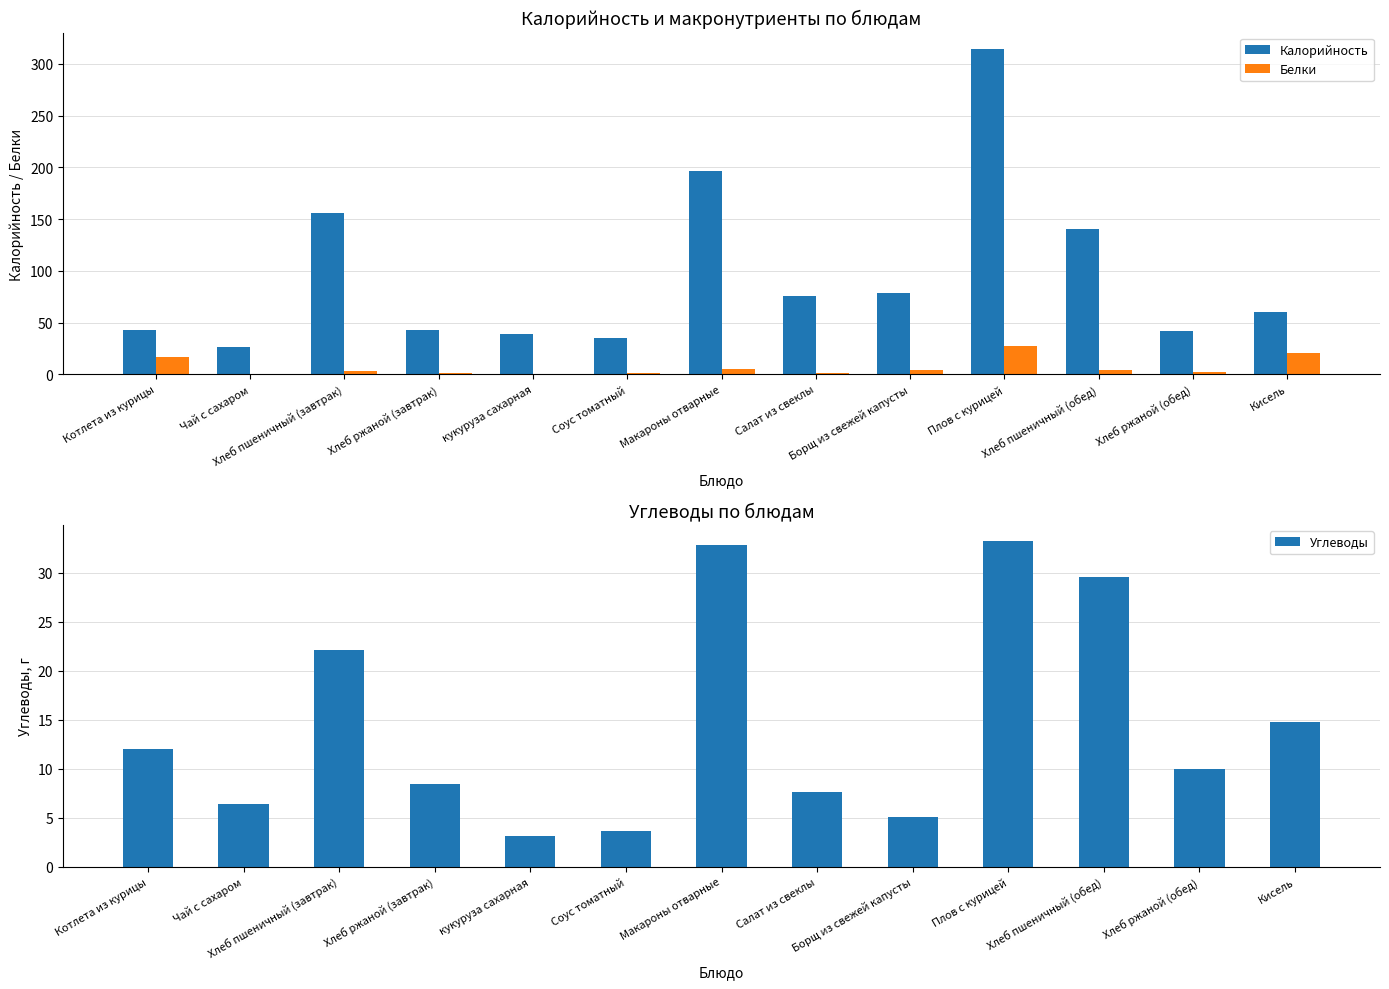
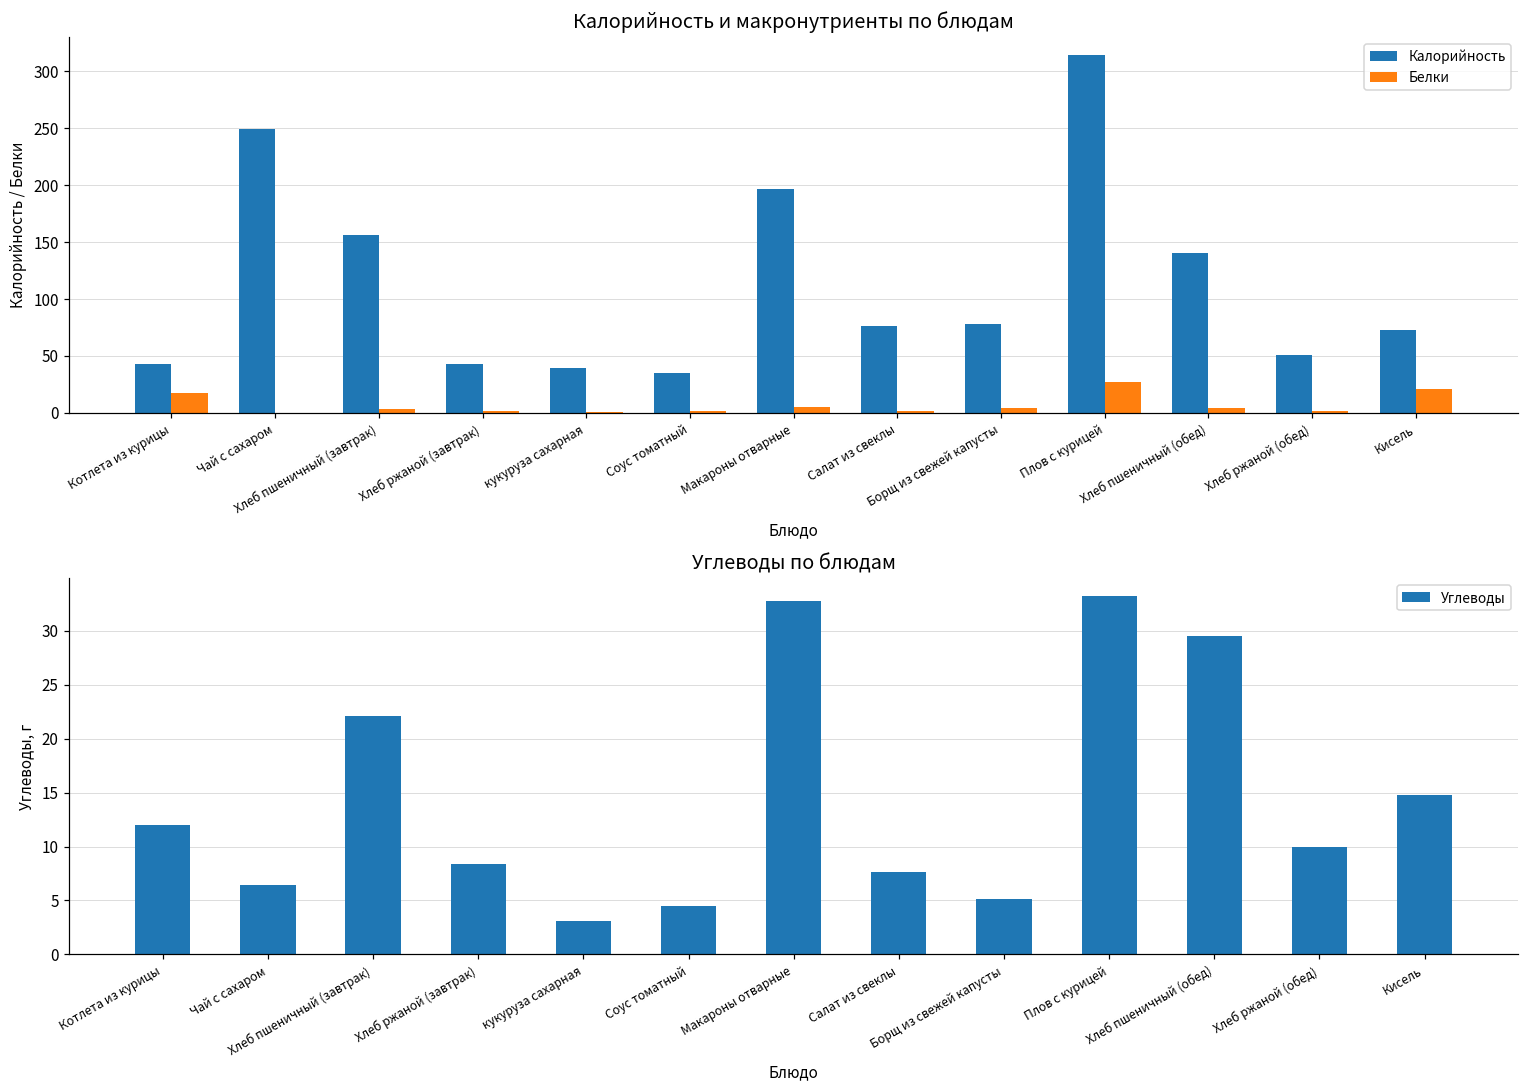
Калорийность и макронутриенты по блюдам, Калорийность, Чай с сахаром: 27 -> 249
Калорийность и макронутриенты по блюдам, Калорийность, Хлеб ржаной (обед): 42 -> 51
Калорийность и макронутриенты по блюдам, Калорийность, Кисель: 61 -> 73
Углеводы по блюдам, Соус томатный: 4 -> 5
